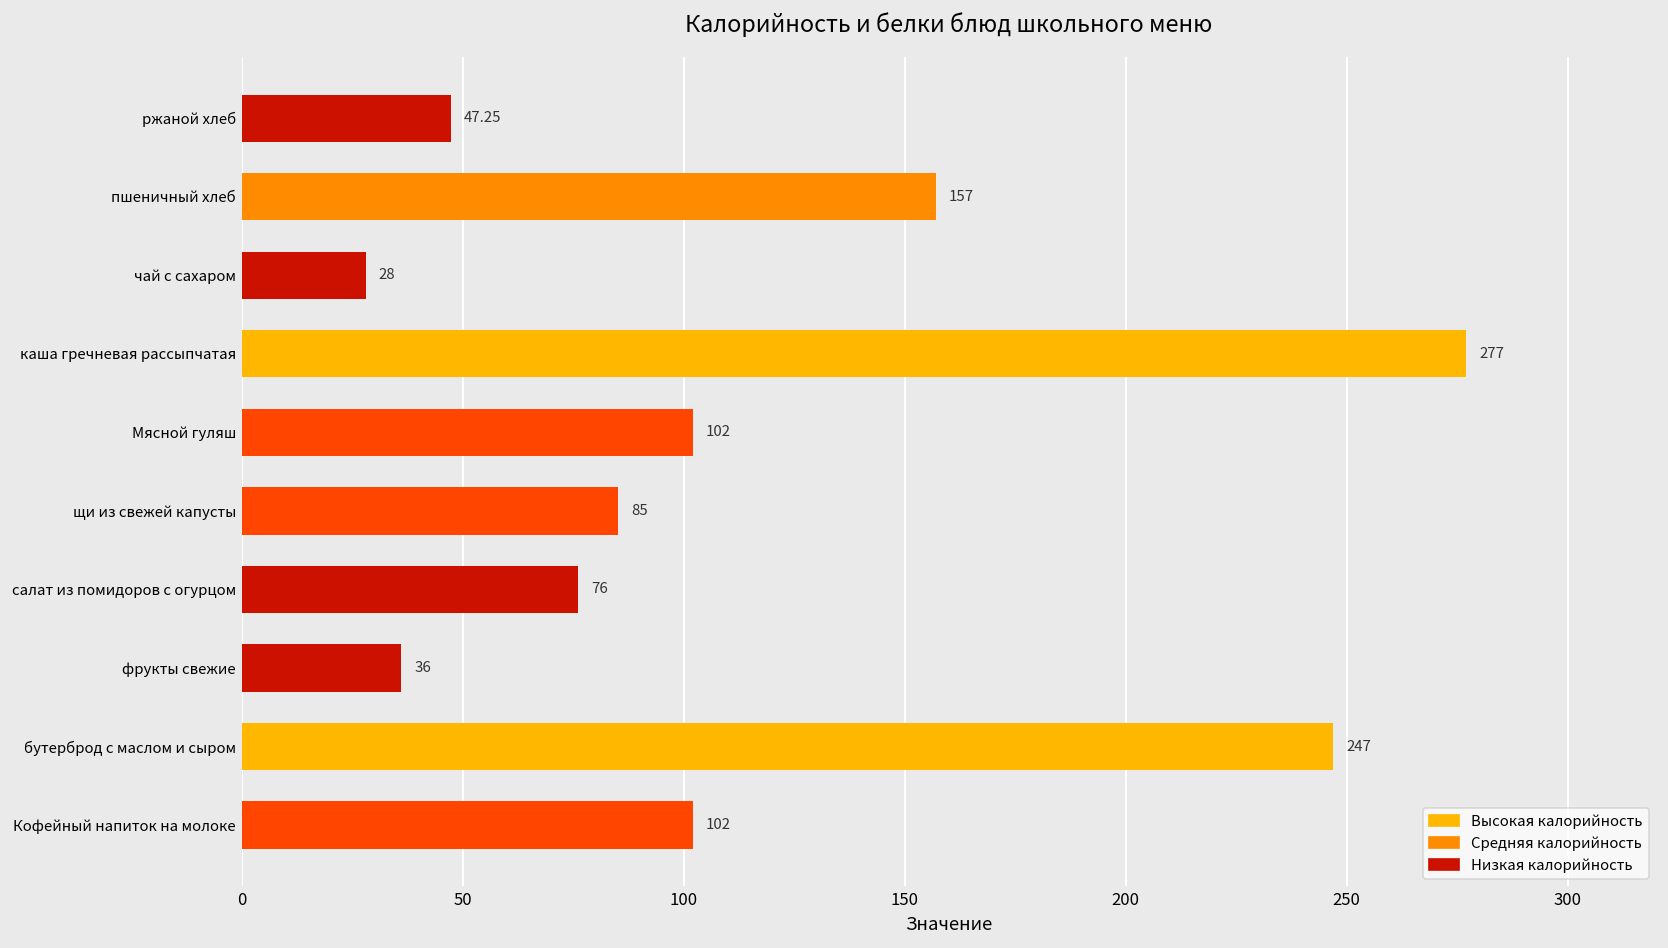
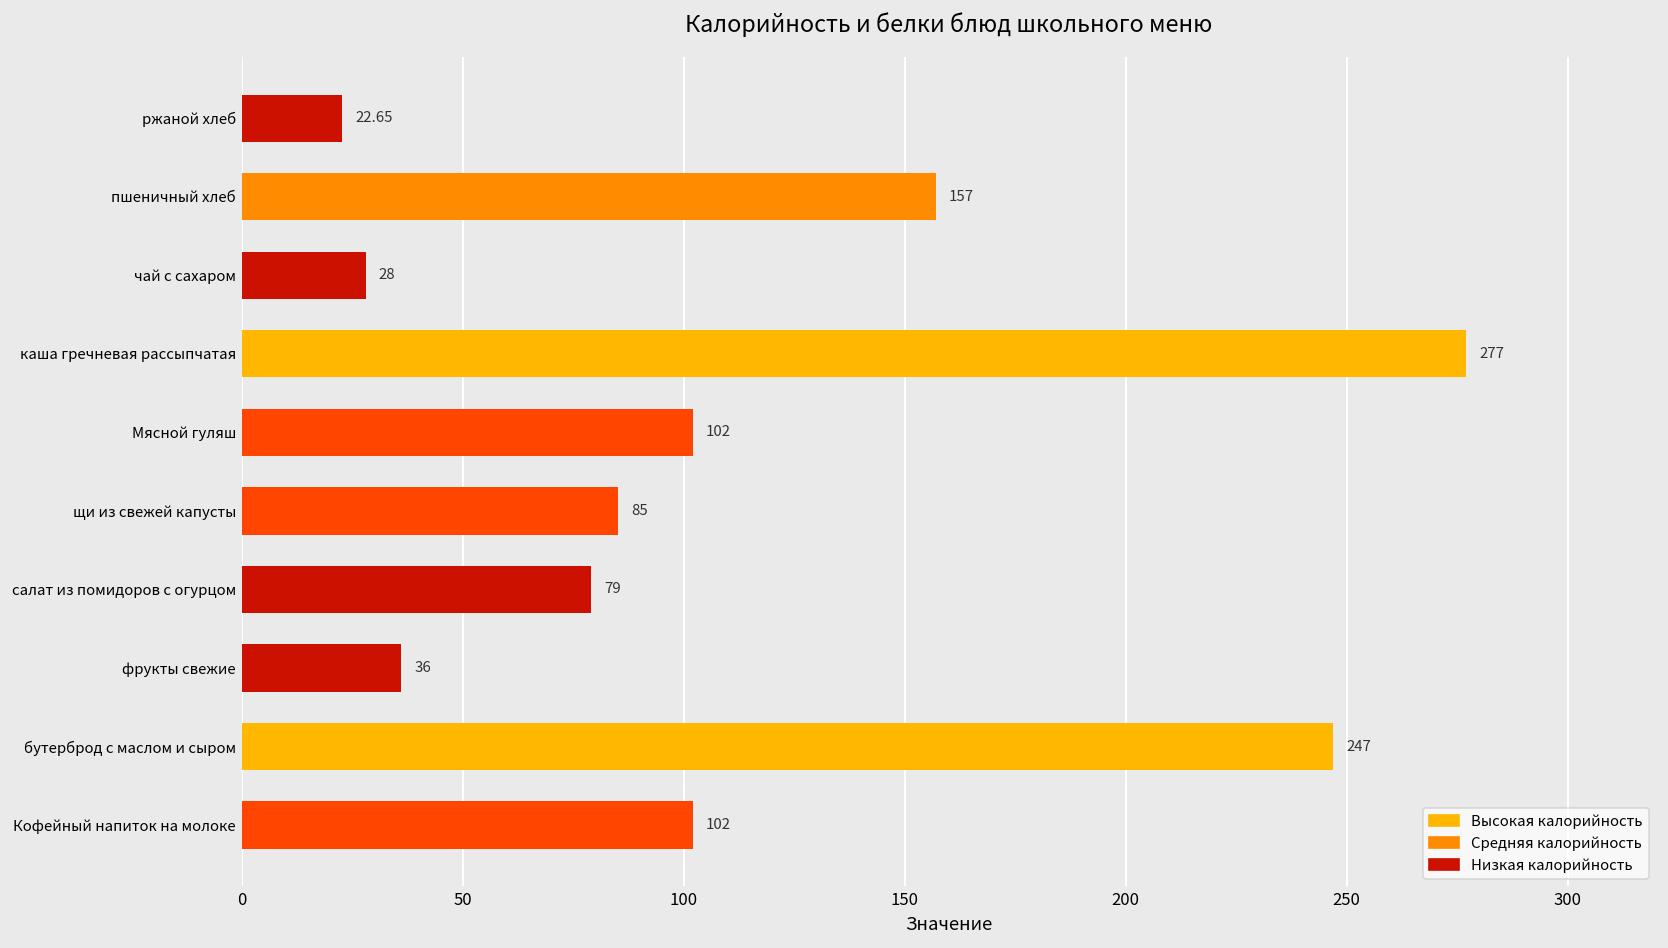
ржаной хлеб: 47.25 -> 22.65
салат из помидоров с огурцом: 76 -> 79
